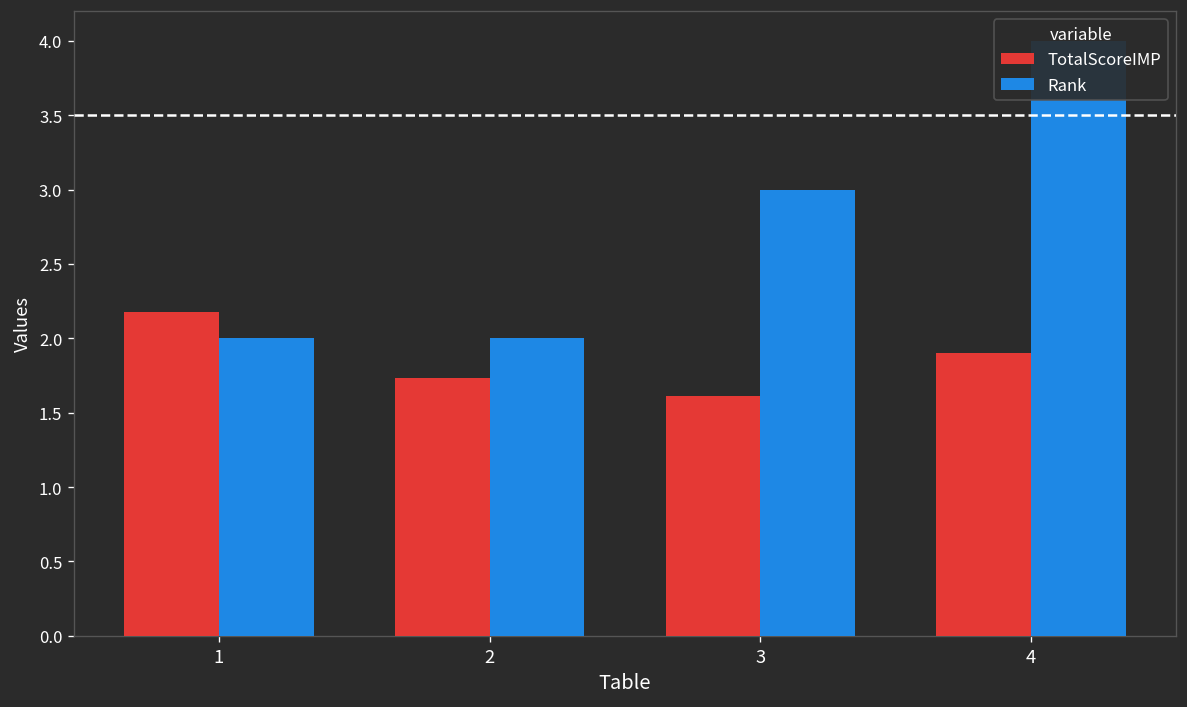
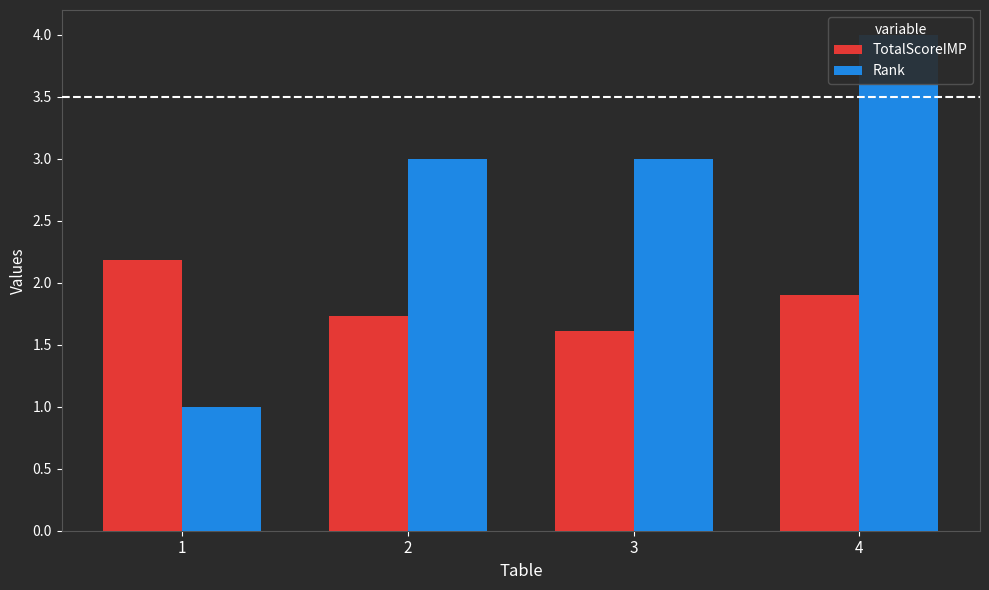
Rank, 1: 2 -> 1
Rank, 2: 2 -> 3
